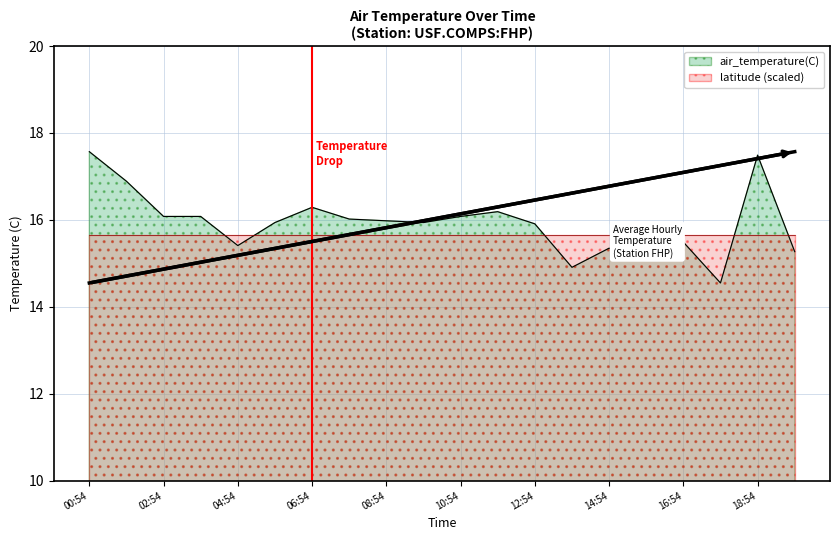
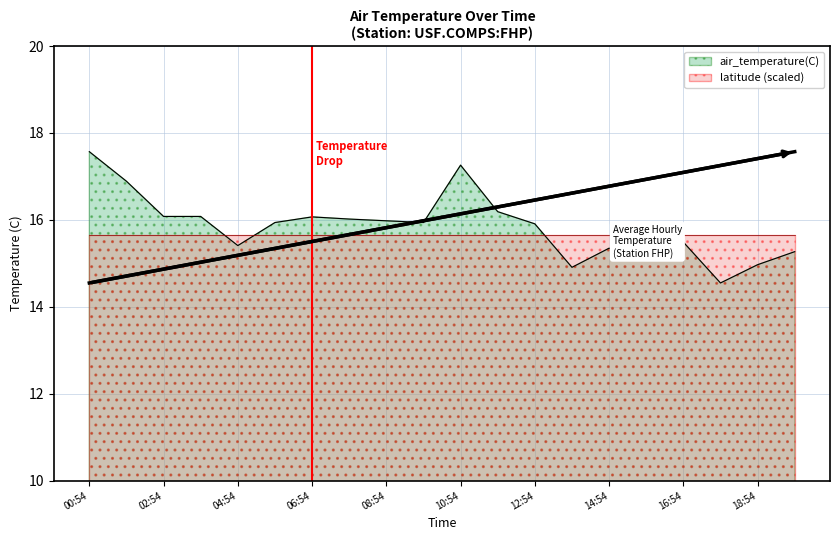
air_temperature(C), 06:54: 16.3 -> 16.1
air_temperature(C), 10:54: 16.1 -> 17.3
air_temperature(C), 18:54: 17.5 -> 15.0
